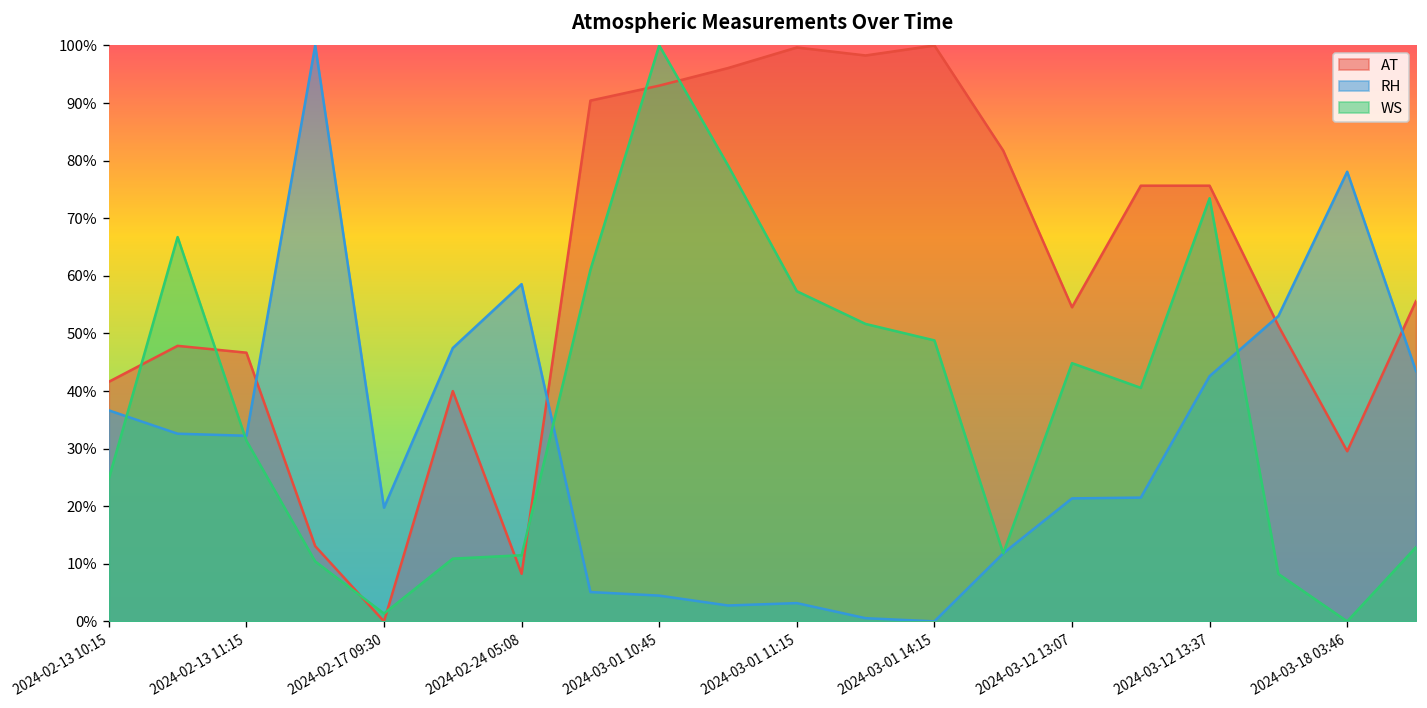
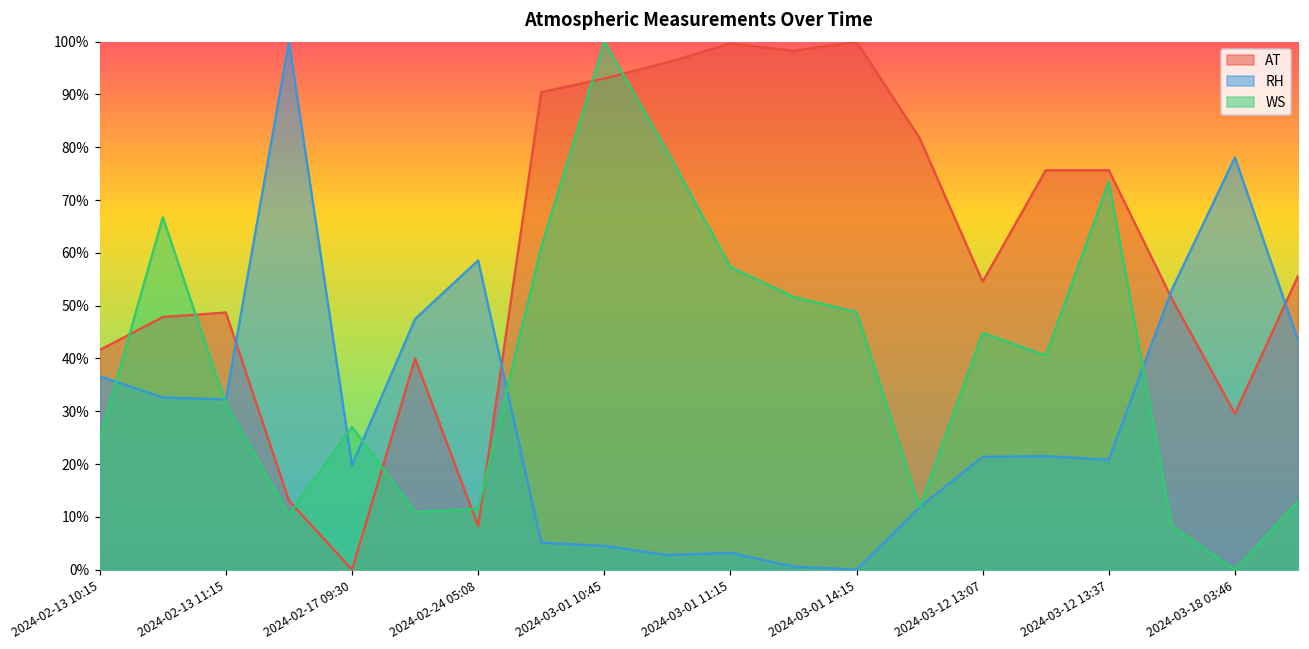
AT, 2024-02-13 11:15: 47% -> 49%
WS, 2024-02-17 09:30: 1% -> 27%
RH, 2024-03-12 13:37: 43% -> 21%
